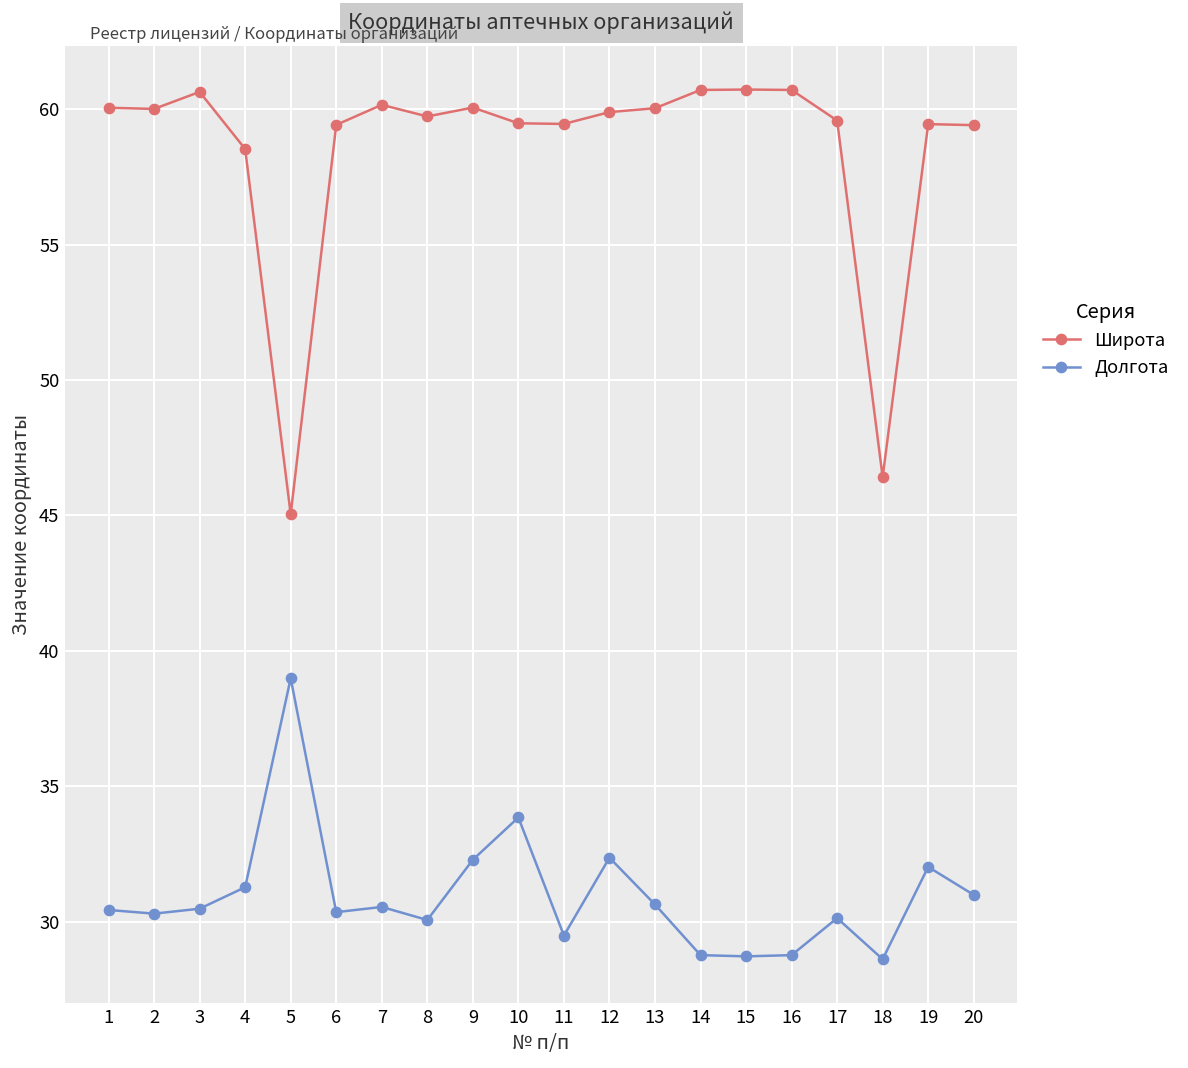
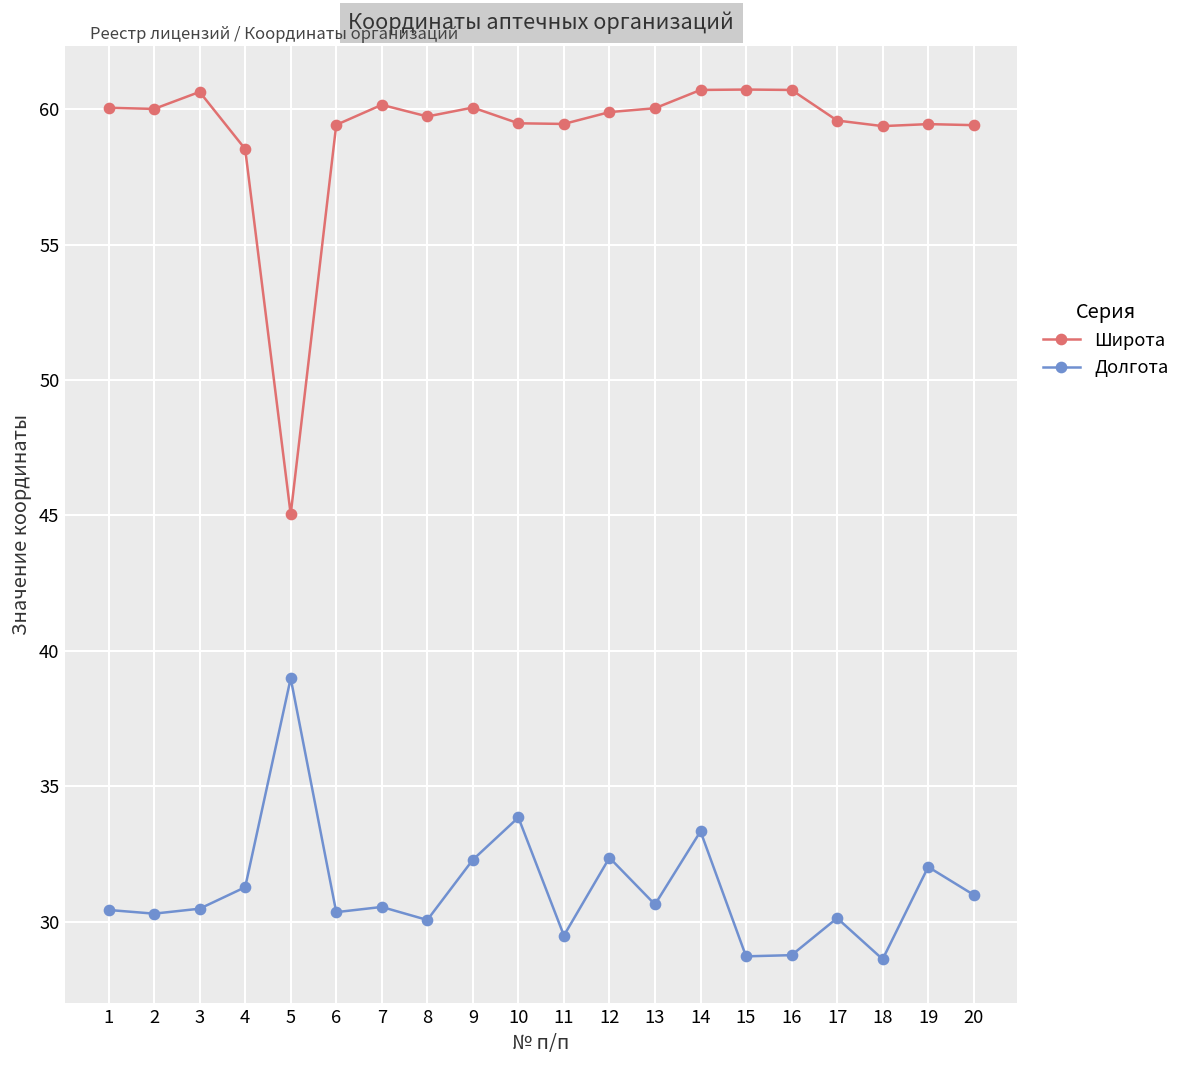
Долгота, 14: 28.8 -> 33.3
Широта, 18: 46.4 -> 59.4
